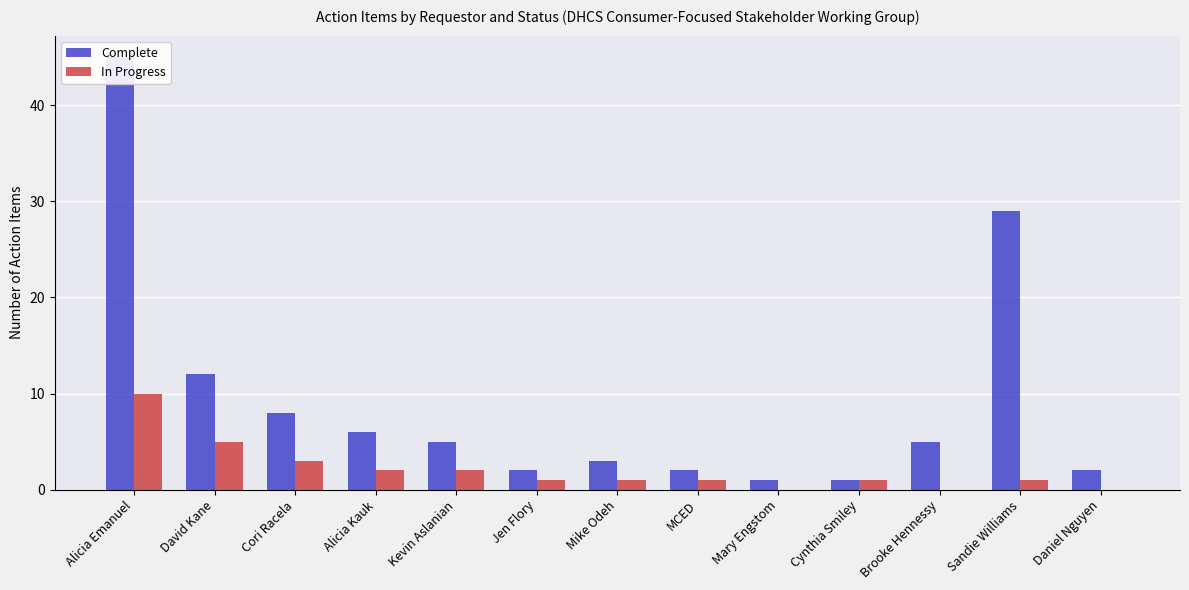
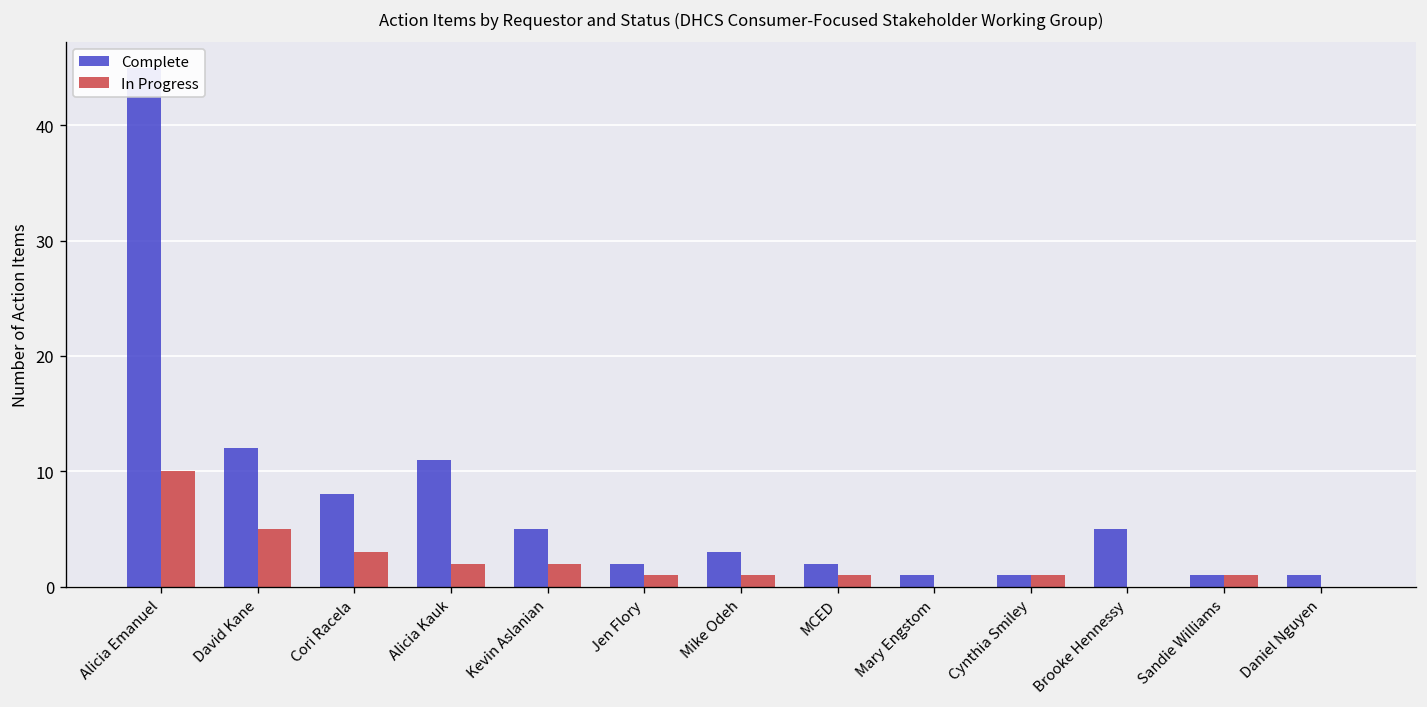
Complete, Alicia Kauk: 6 -> 11
Complete, Sandie Williams: 29 -> 1
Complete, Daniel Nguyen: 2 -> 1
